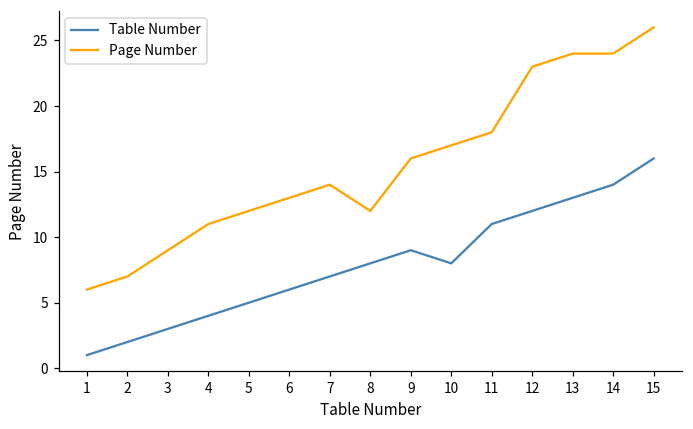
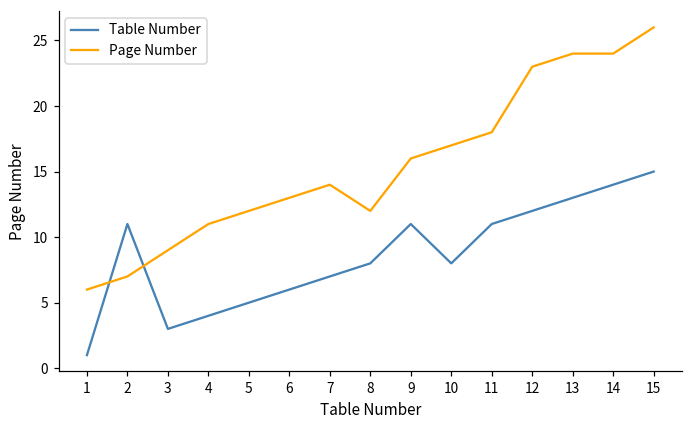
Table Number, 2: 2 -> 11
Table Number, 9: 9 -> 11
Table Number, 15: 16 -> 15
